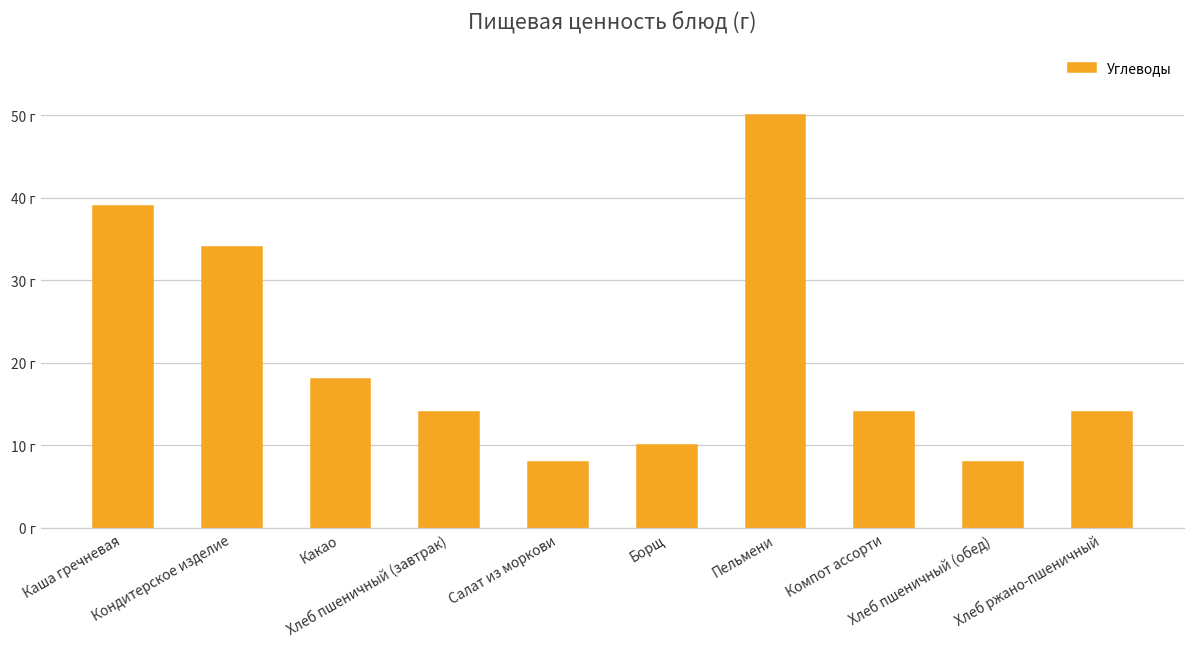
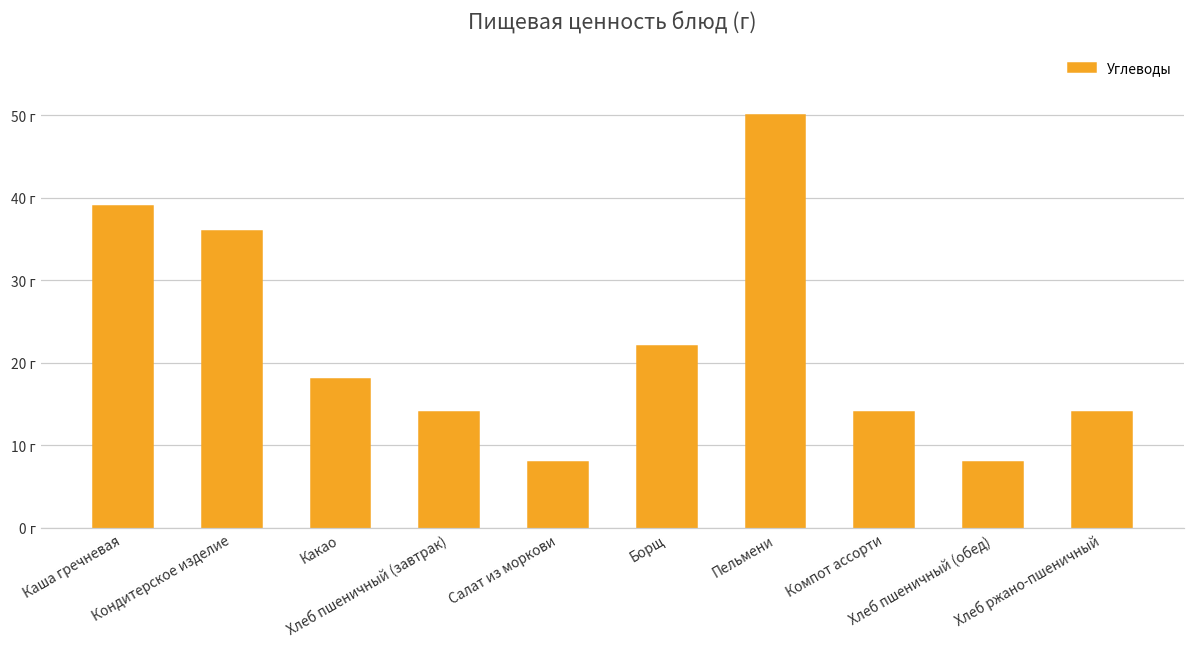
Кондитерское изделие: 34 г -> 36 г
Борщ: 10 г -> 22 г
